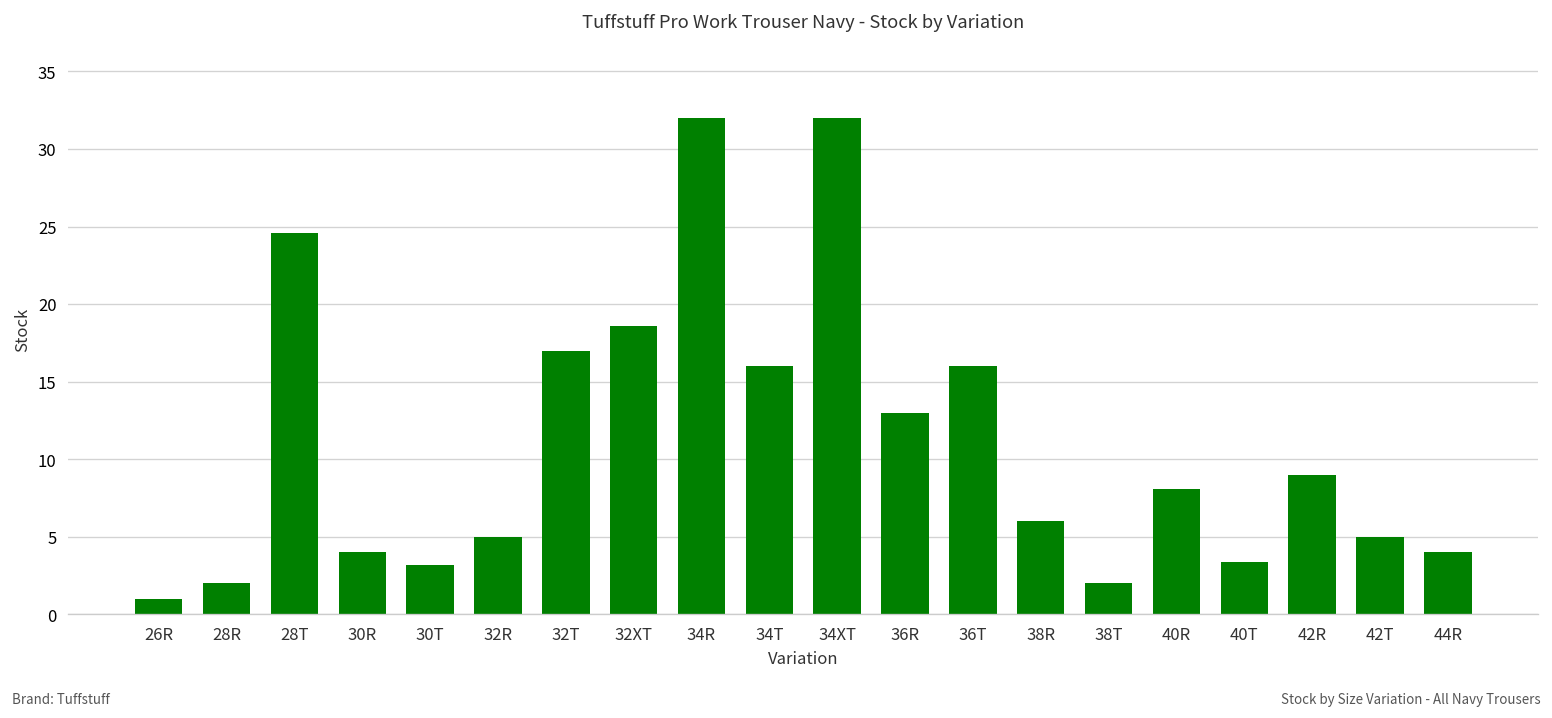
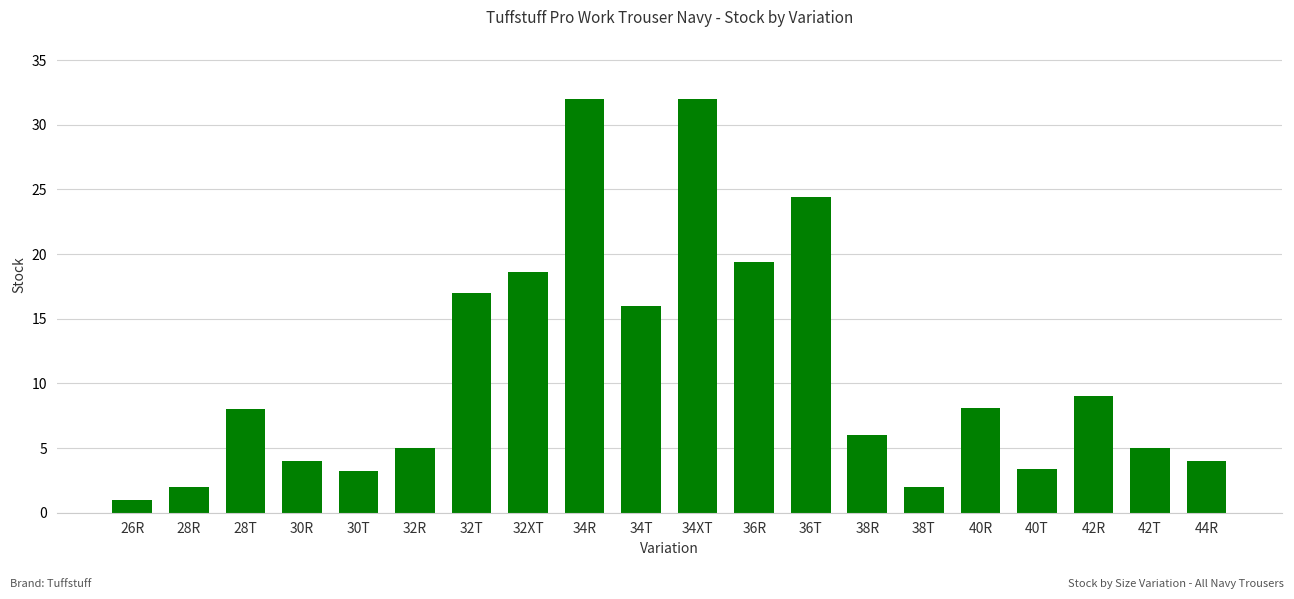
28T: 24.6 -> 8.0
36R: 13.0 -> 19.4
36T: 16.0 -> 24.4
